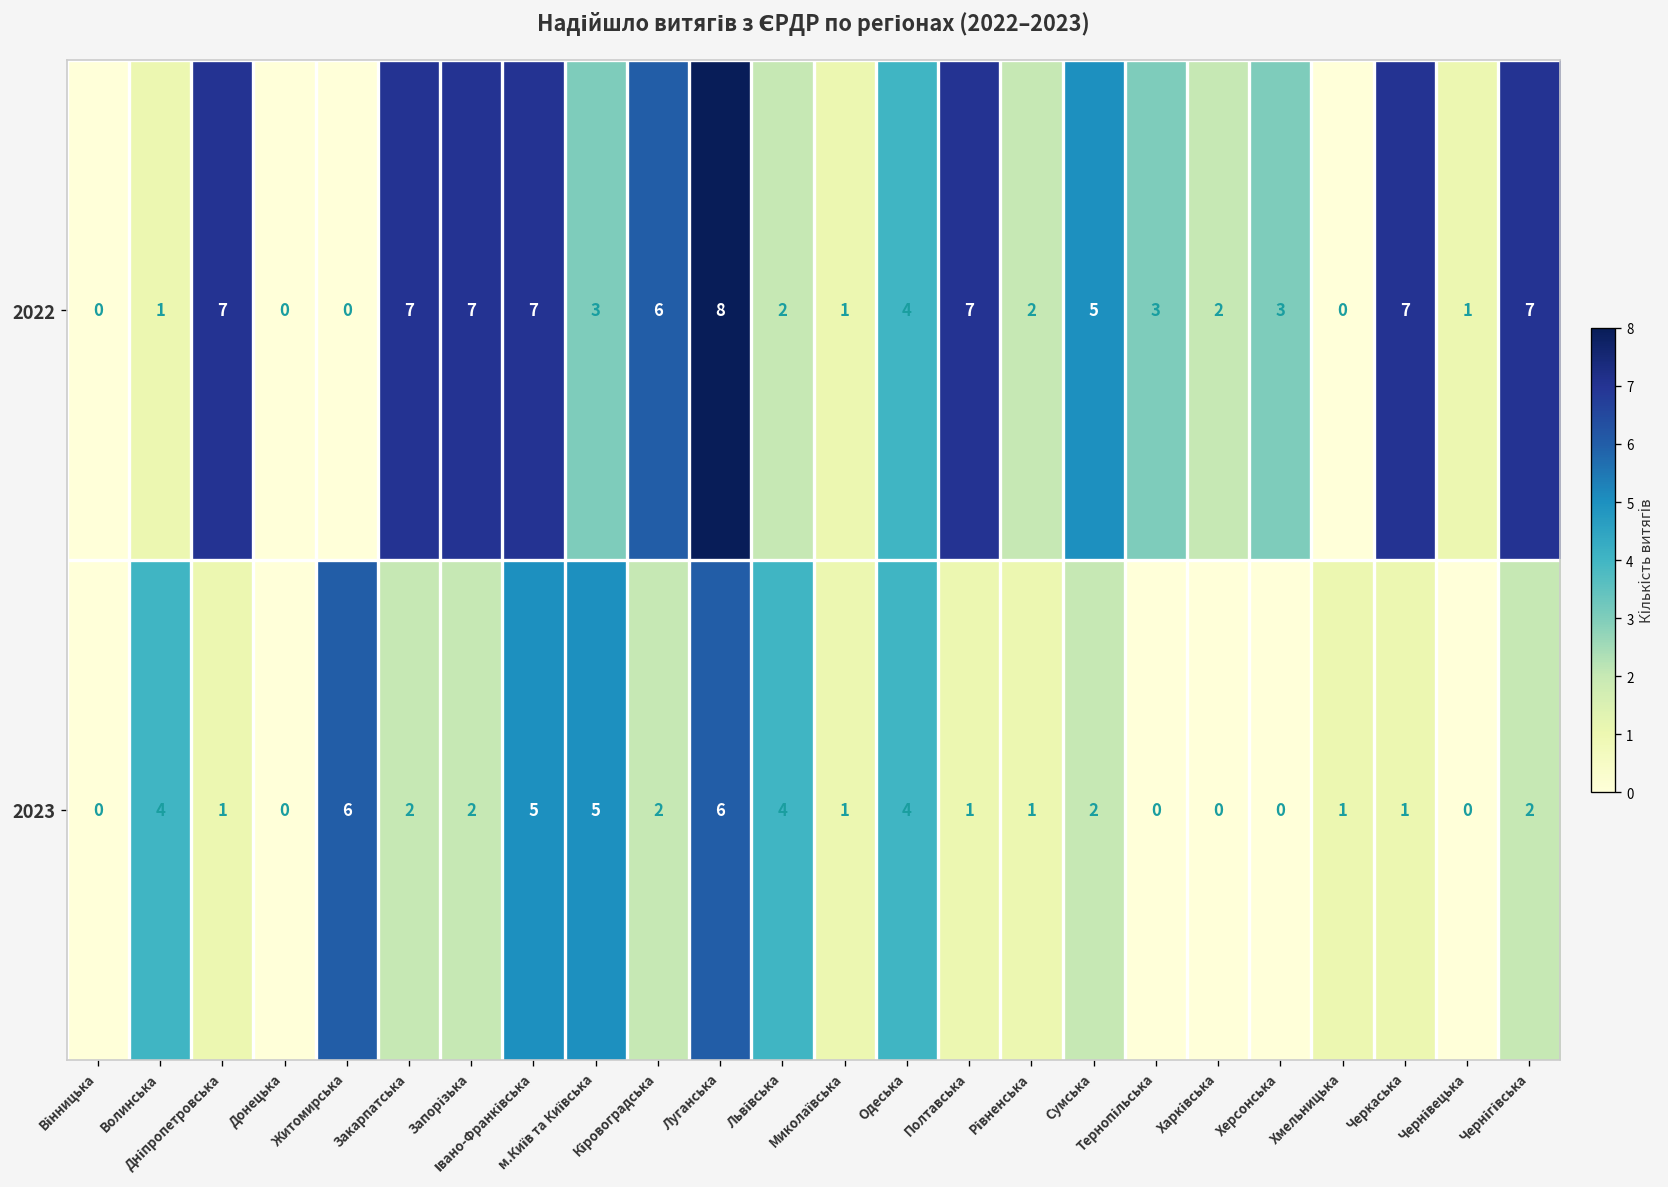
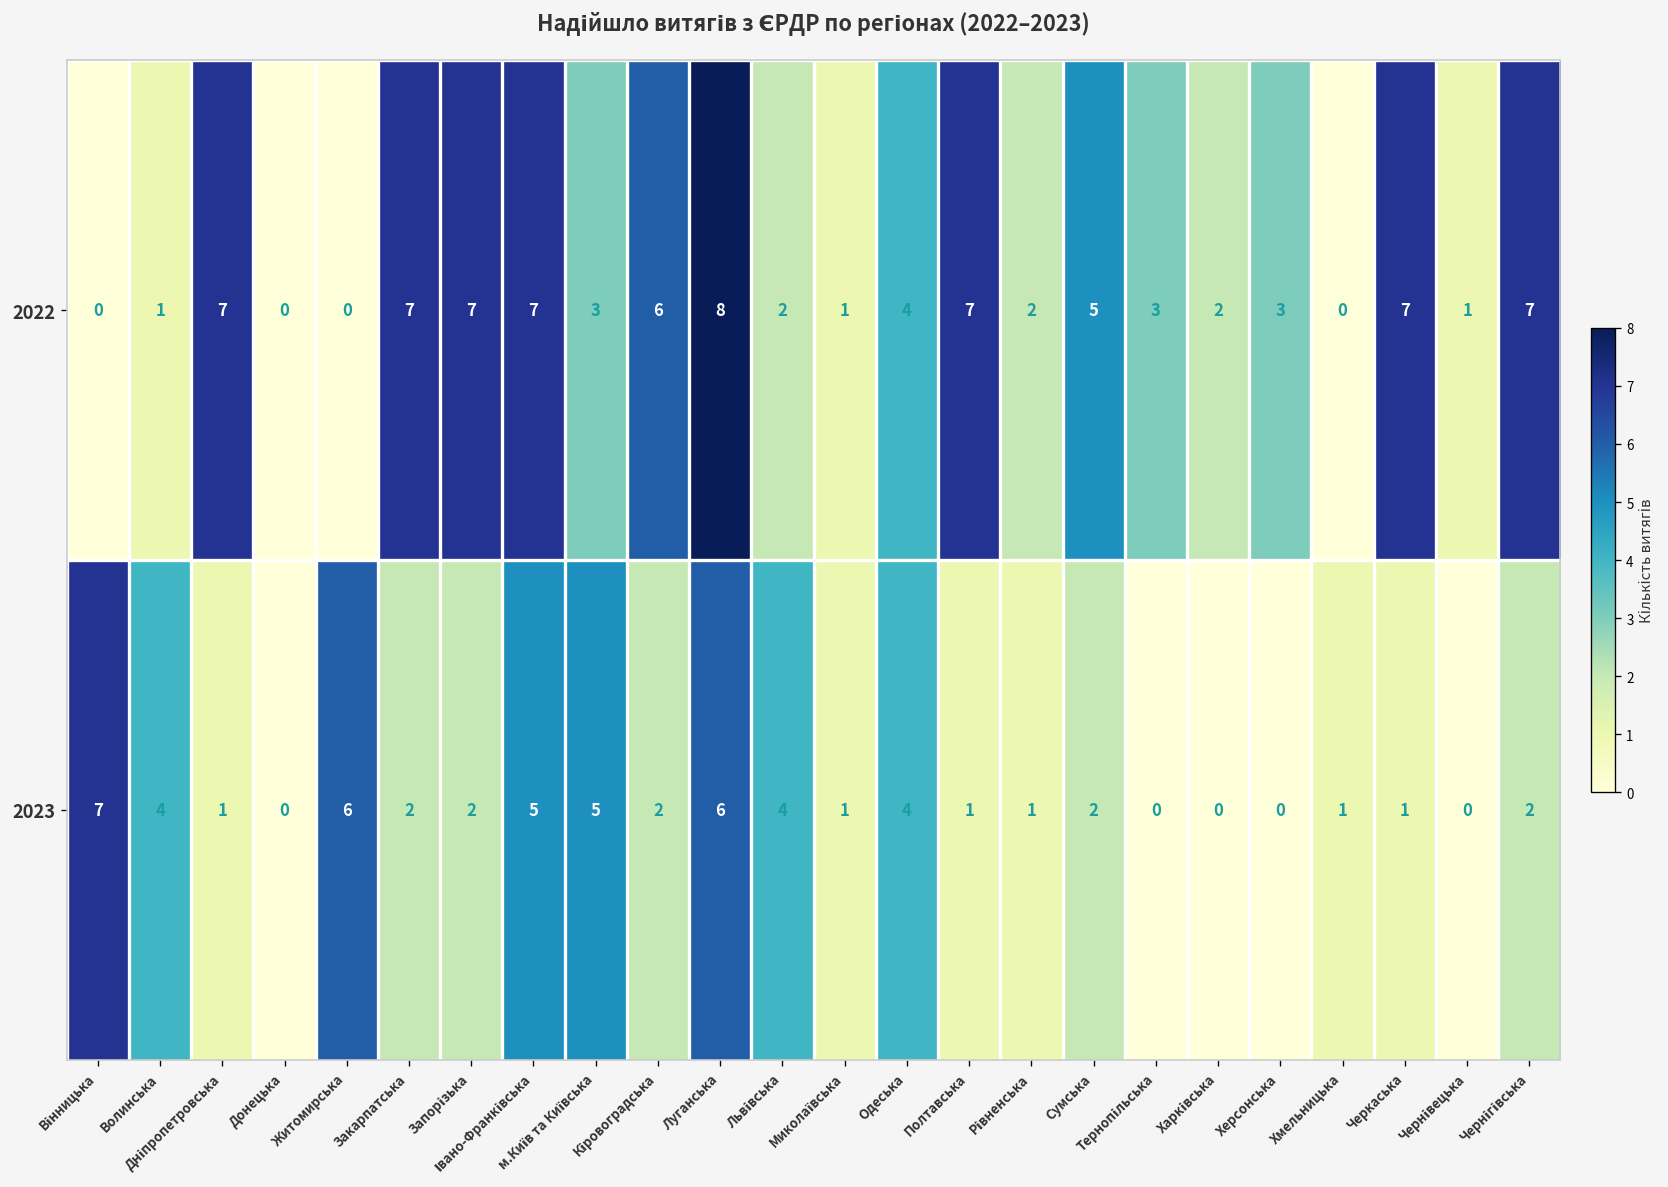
2023, Вінницька: 0 -> 7
